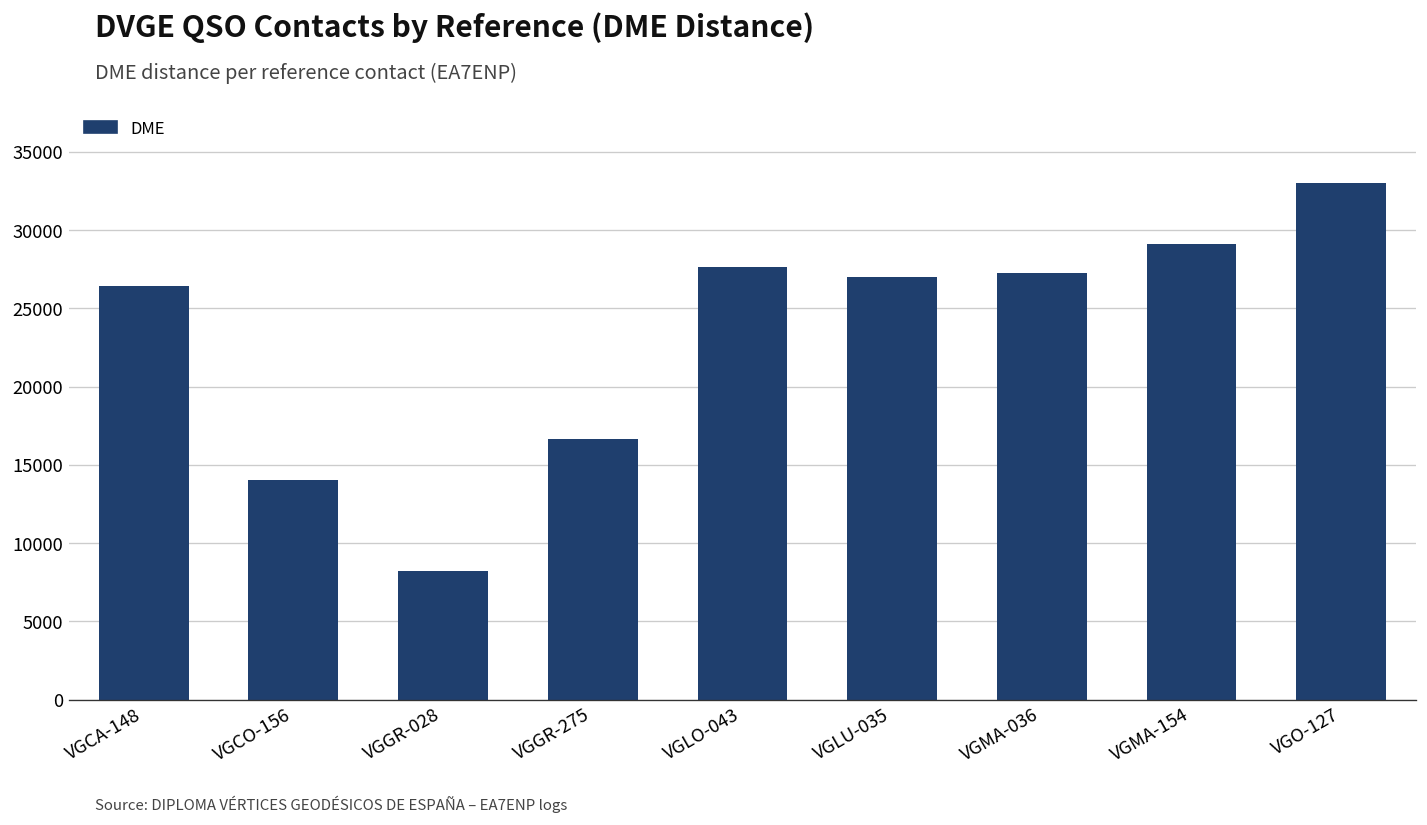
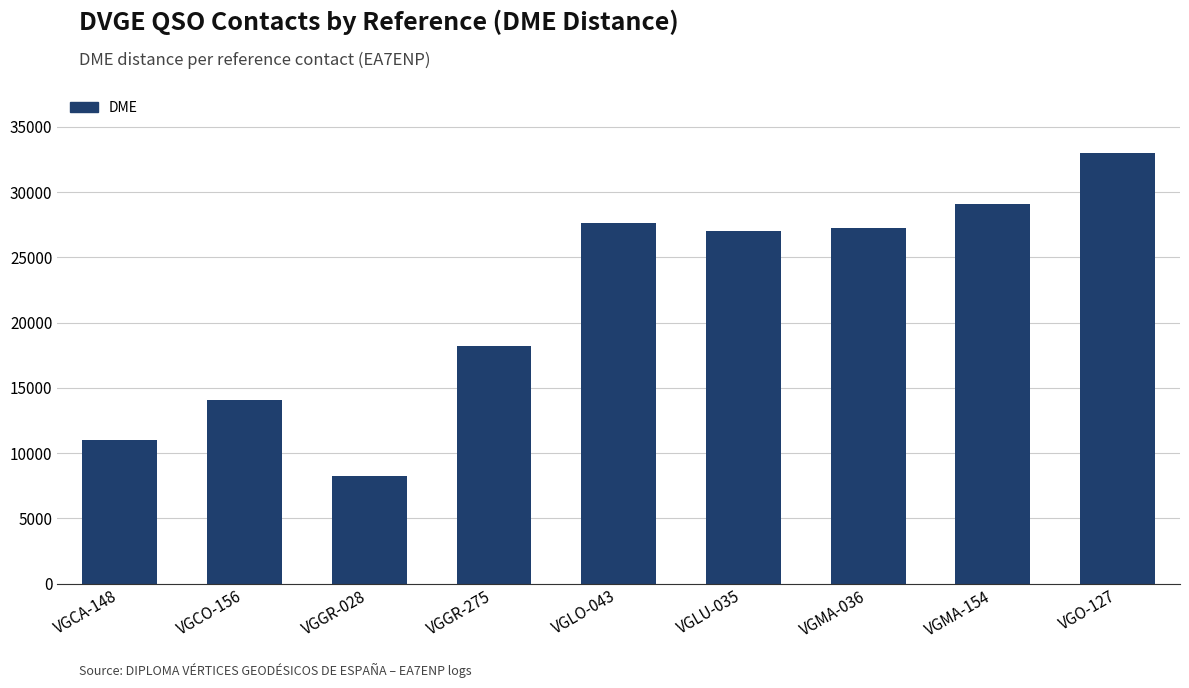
VGCA-148: 26400 -> 11000
VGGR-275: 16700 -> 18200
